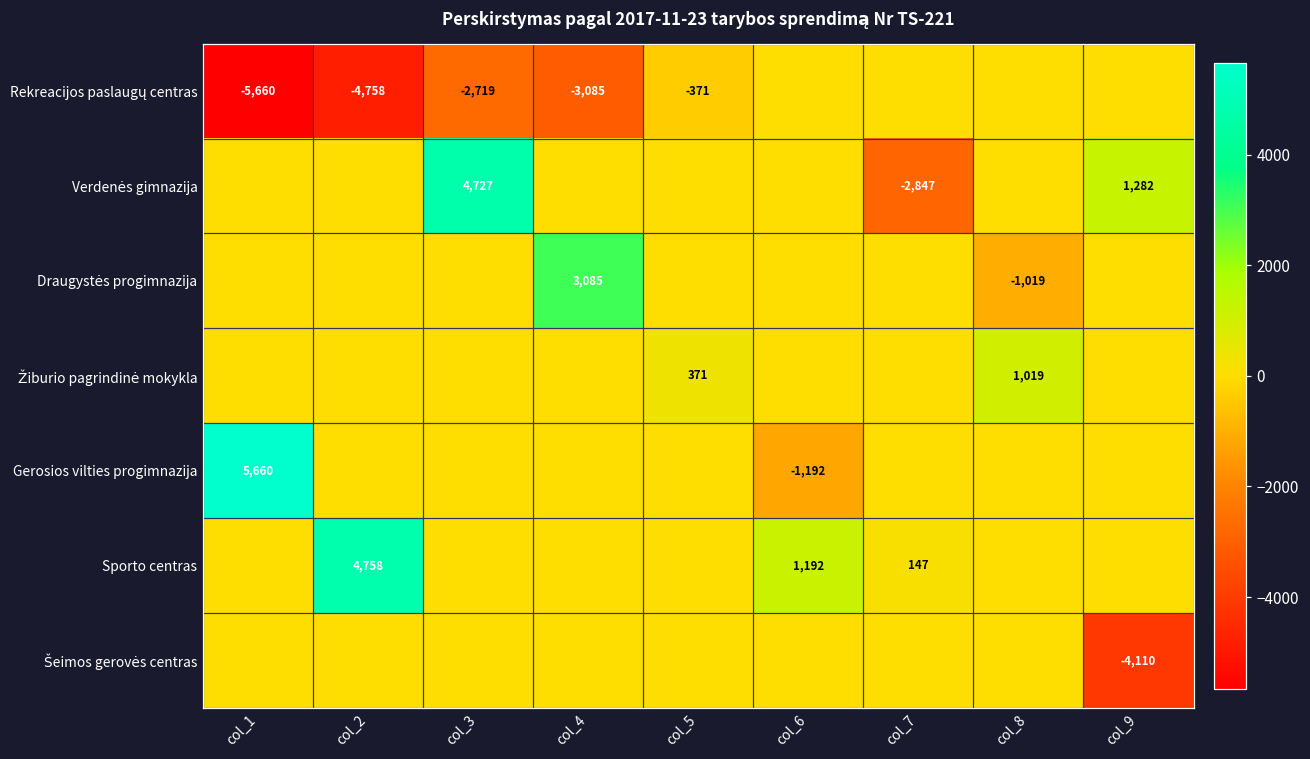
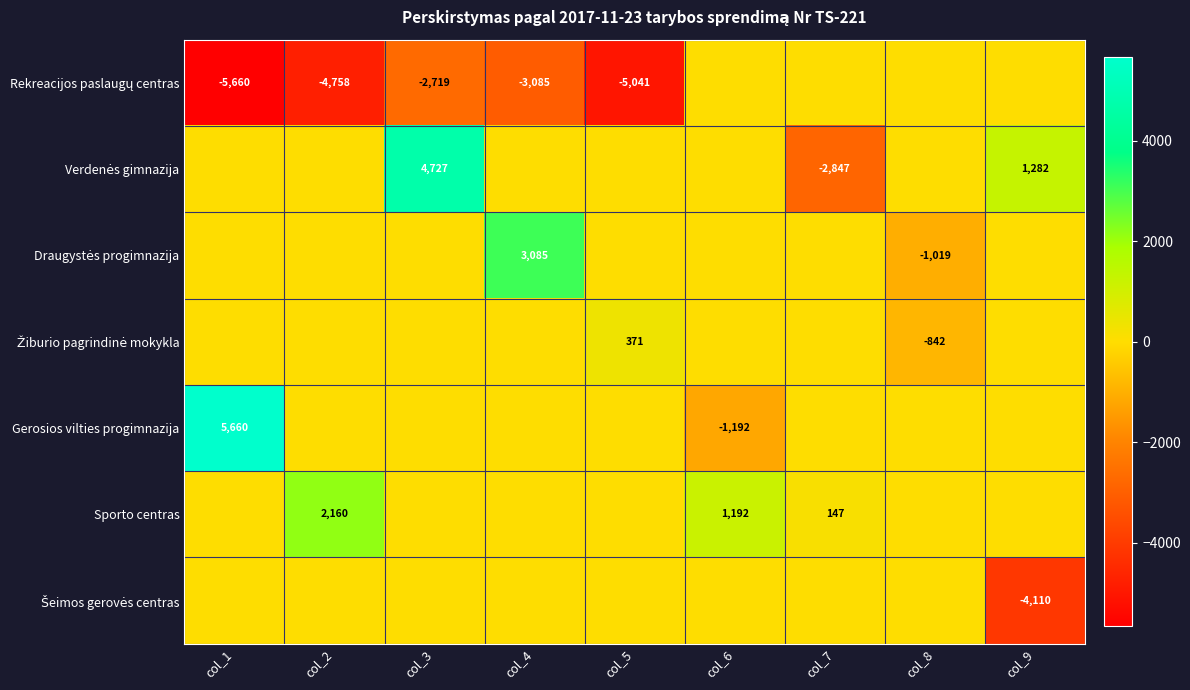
Rekreacijos paslaugų centras, col_5: -371 -> -5,041
Žiburio pagrindinė mokykla, col_8: 1,019 -> -842
Sporto centras, col_2: 4,758 -> 2,160
